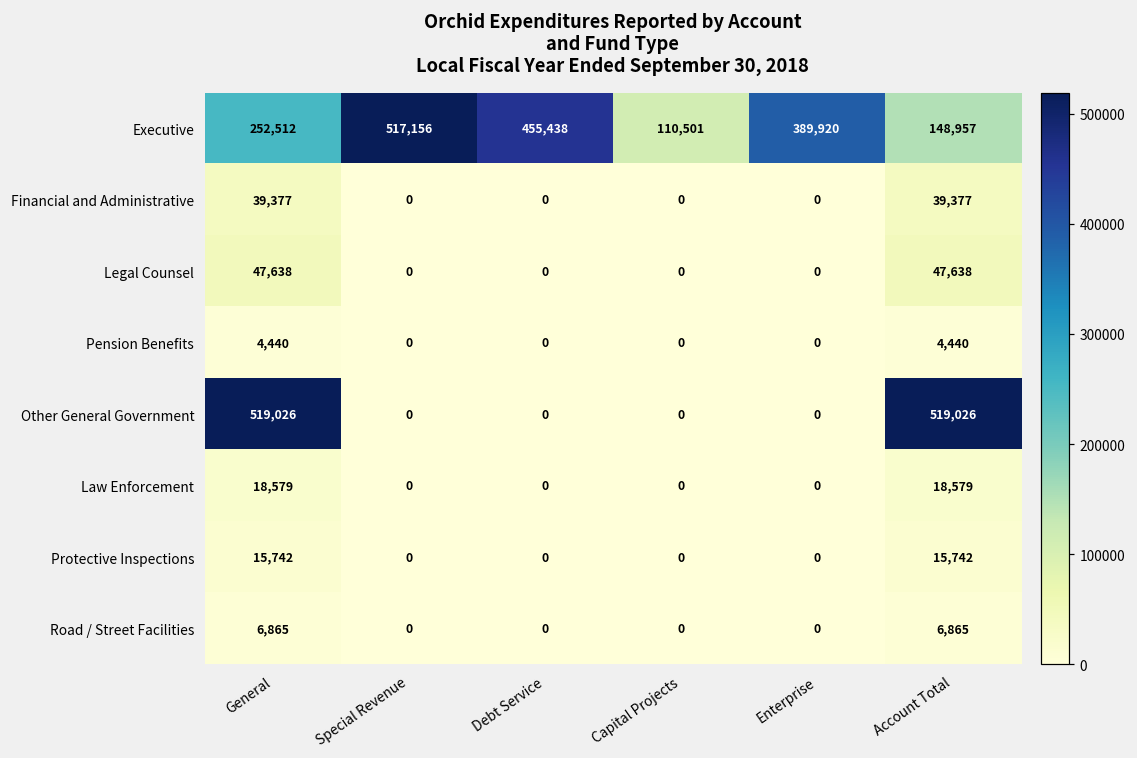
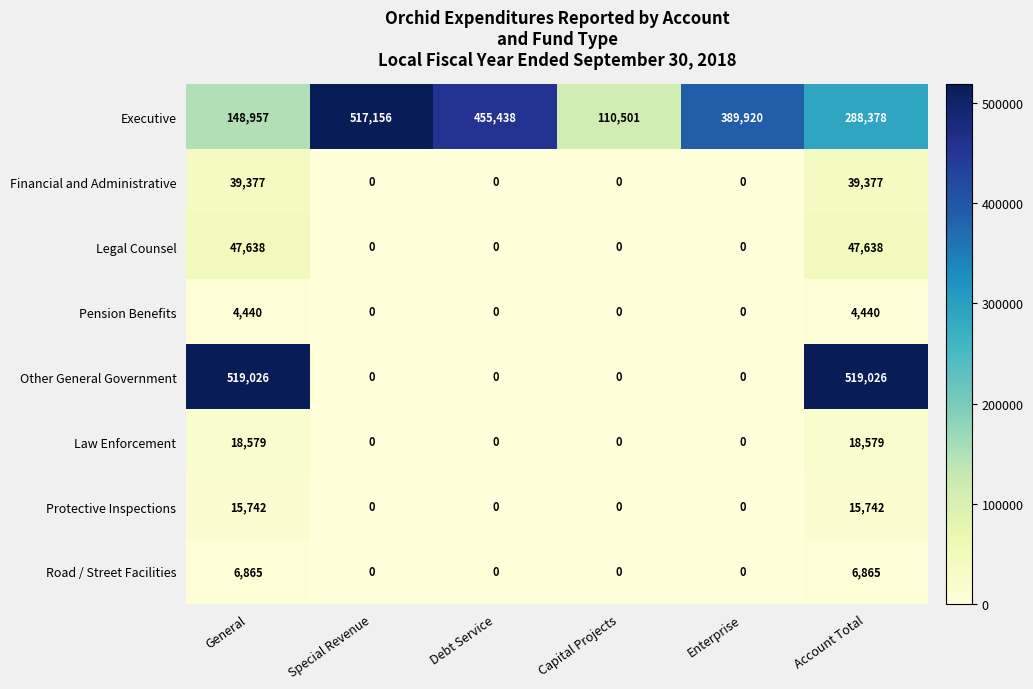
Executive, General: 252,512 -> 148,957
Executive, Account Total: 148,957 -> 288,378
